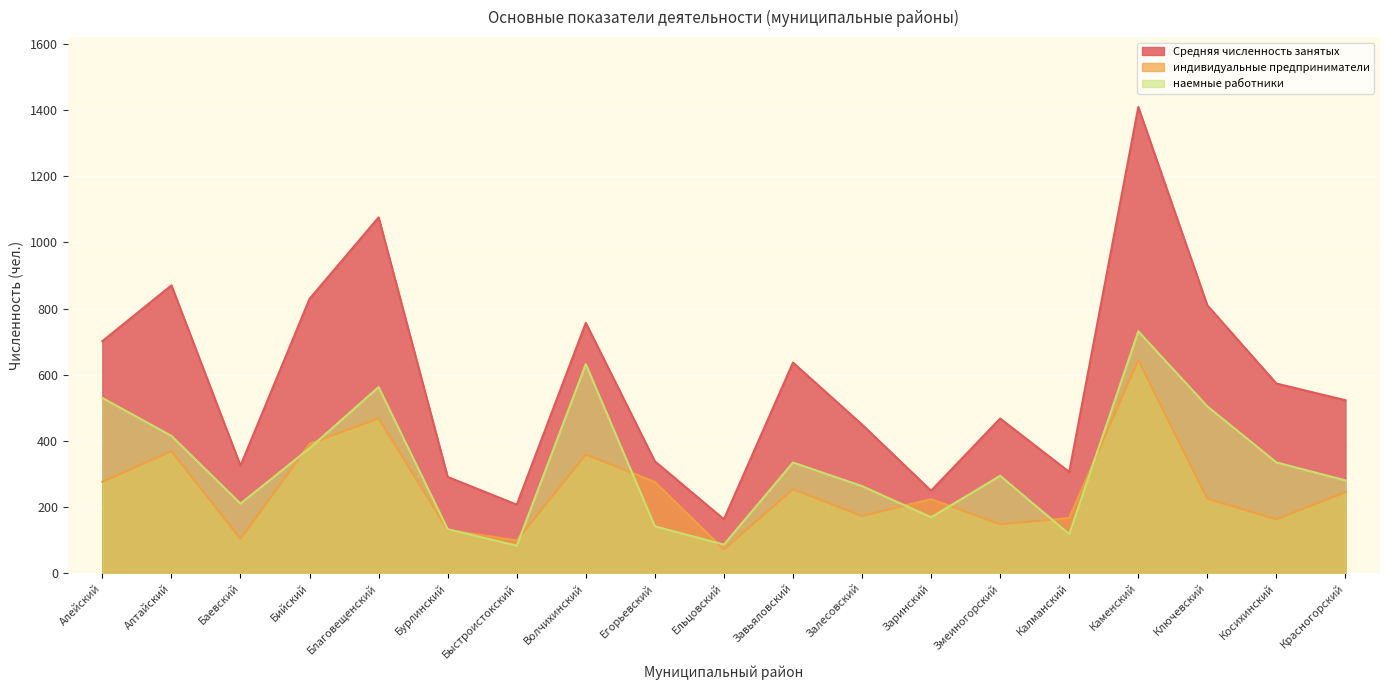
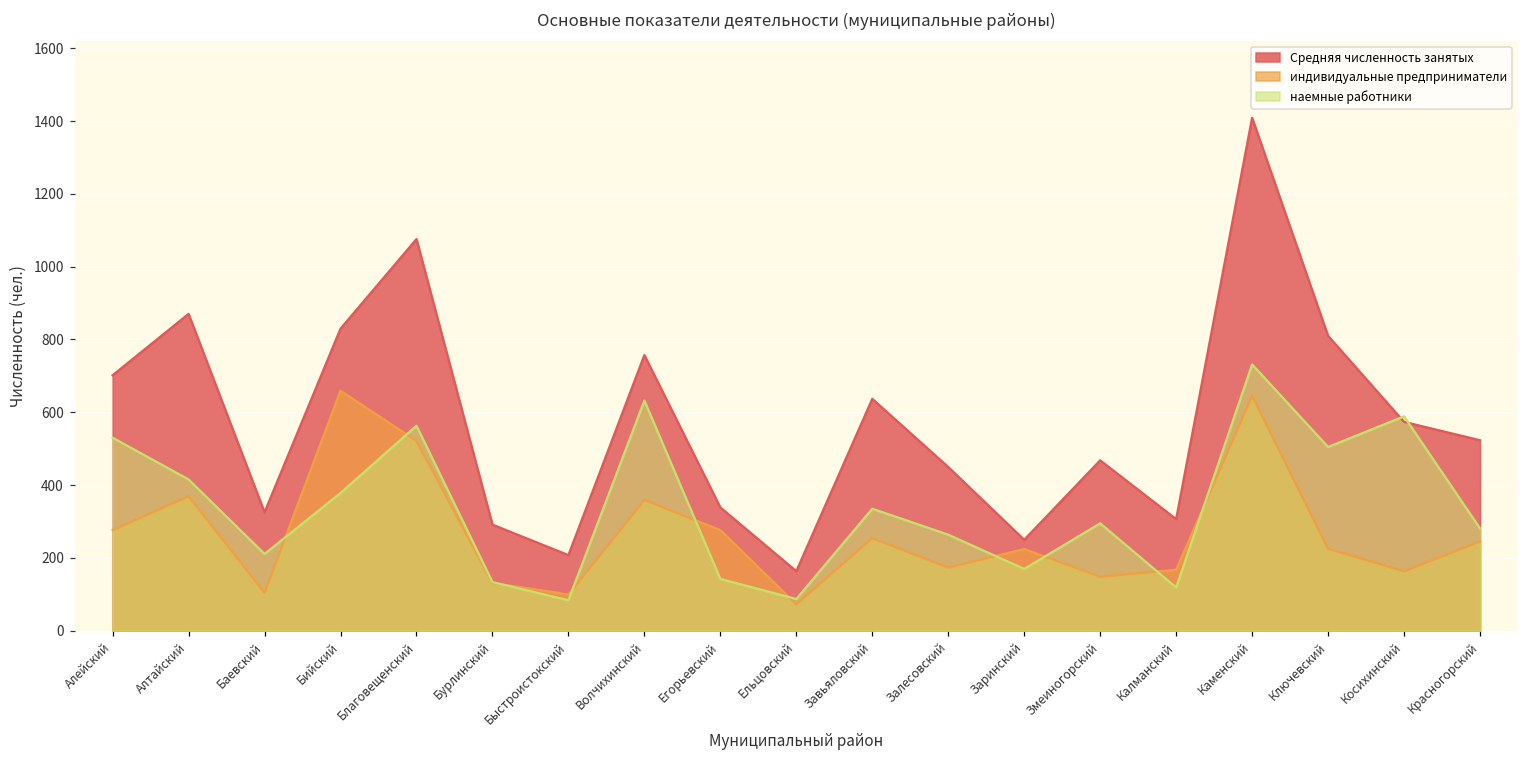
индивидуальные предприниматели, Бийский: 390 -> 660
индивидуальные предприниматели, Благовещенский: 470 -> 520
наемные работники, Косихинский: 340 -> 590
